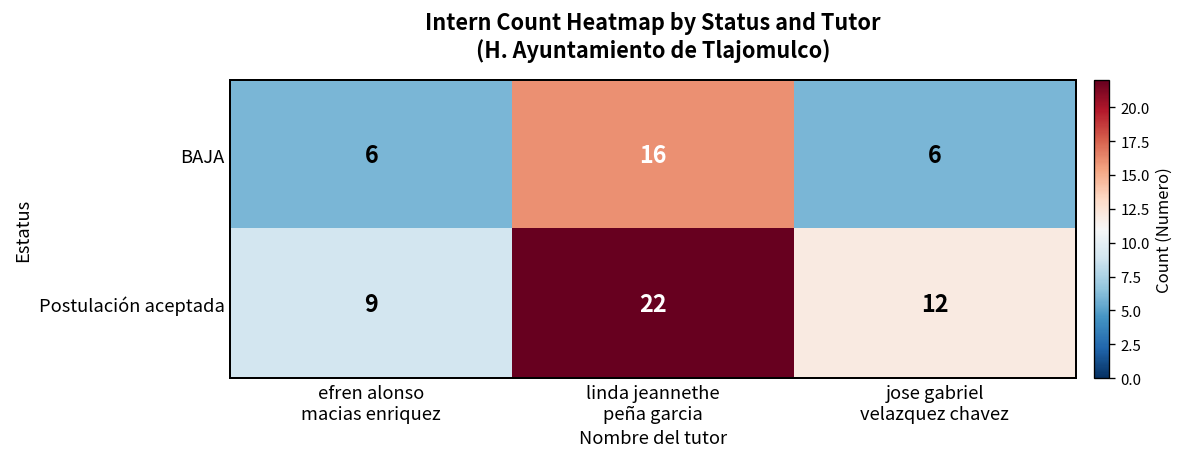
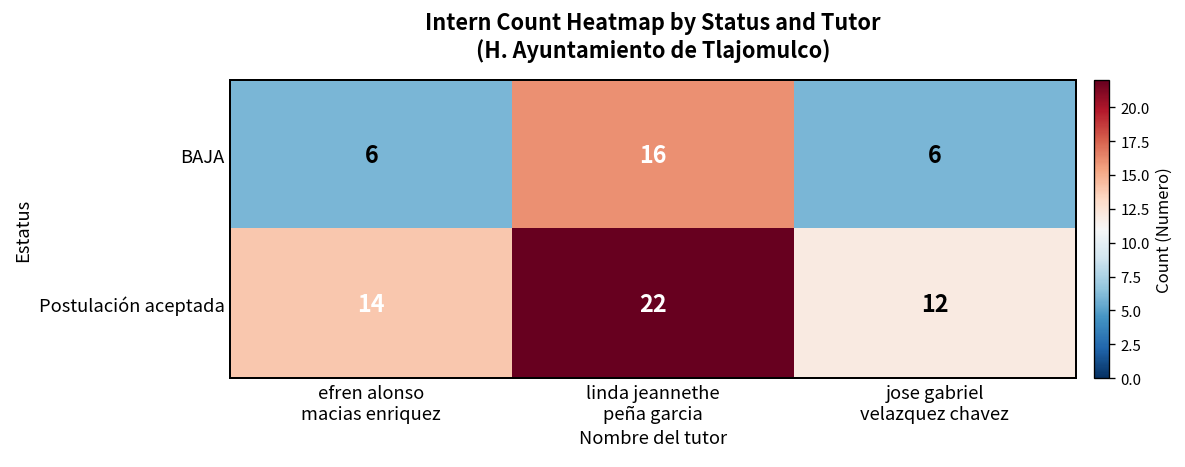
Postulación aceptada, efren alonso macias enriquez: 9 -> 14
